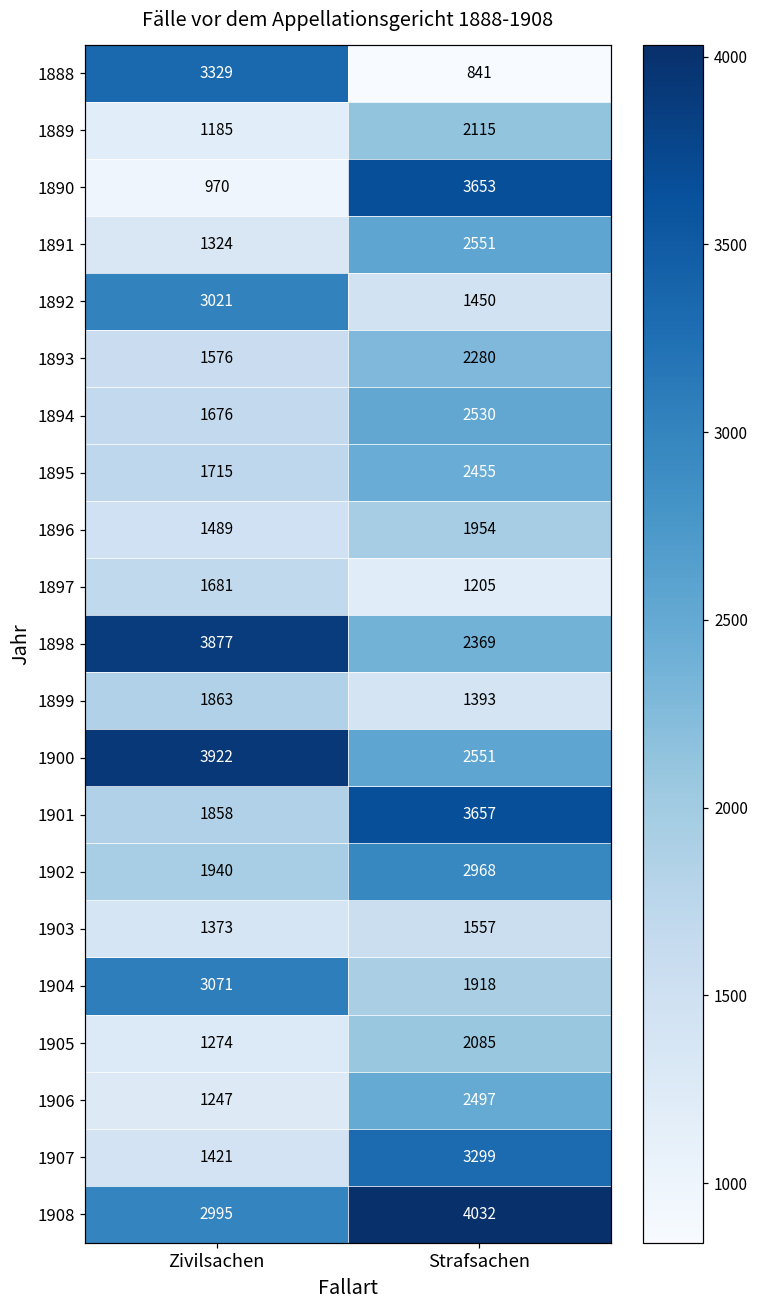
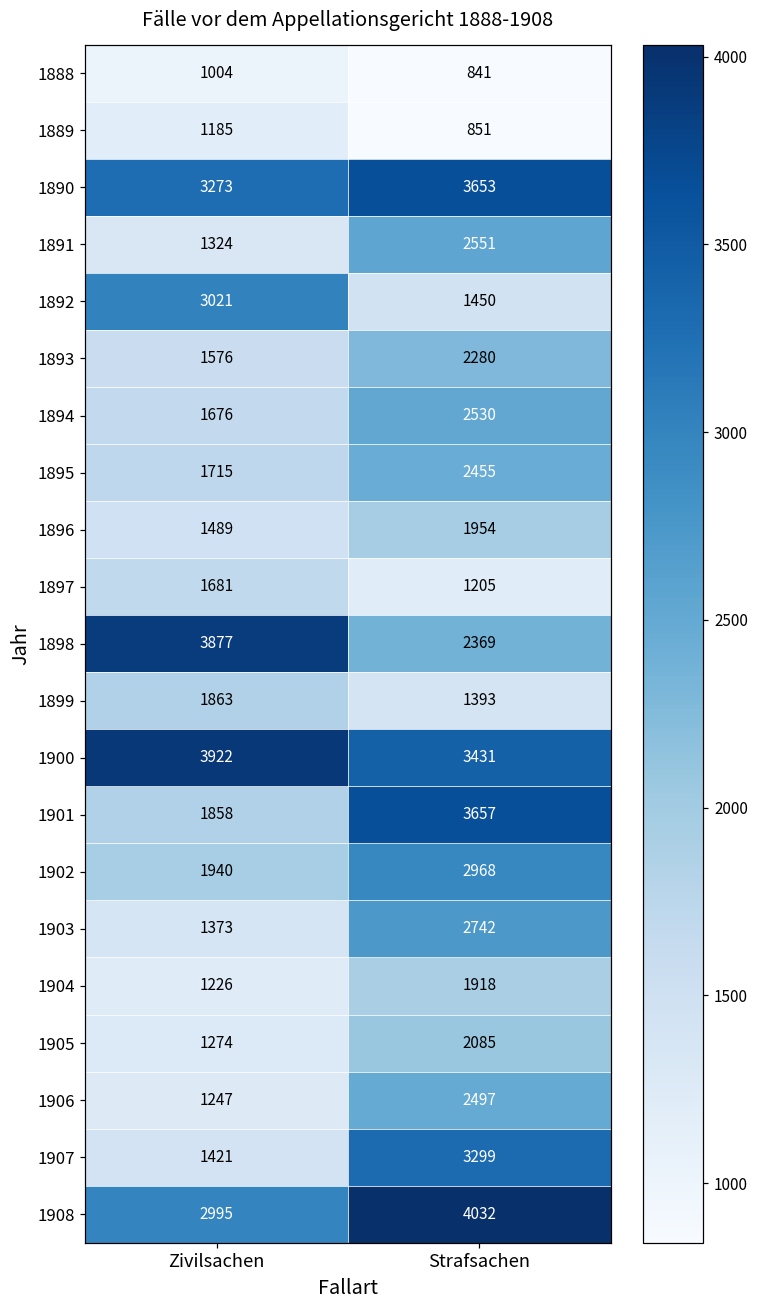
1888, Zivilsachen: 3329 -> 1004
1889, Strafsachen: 2115 -> 851
1890, Zivilsachen: 970 -> 3273
1900, Strafsachen: 2551 -> 3431
1903, Strafsachen: 1557 -> 2742
1904, Zivilsachen: 3071 -> 1226
